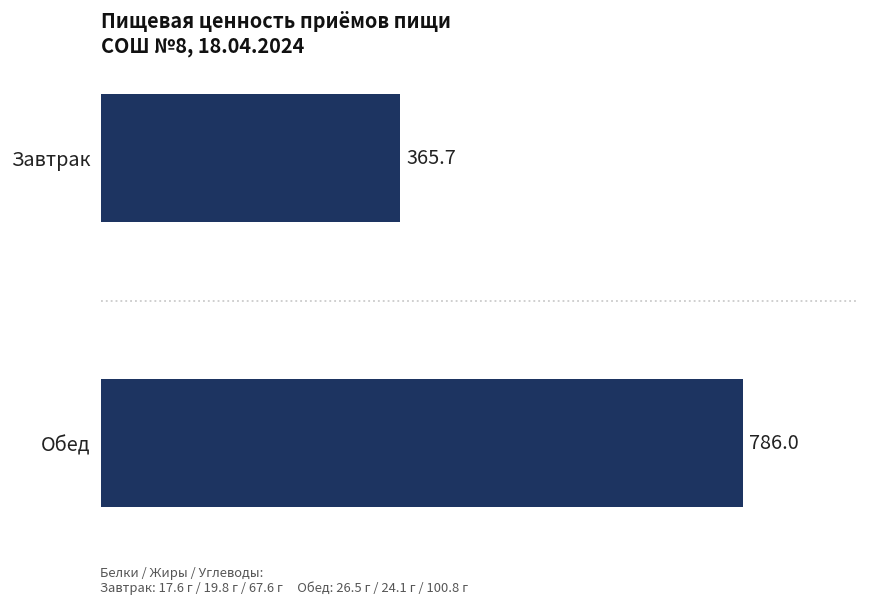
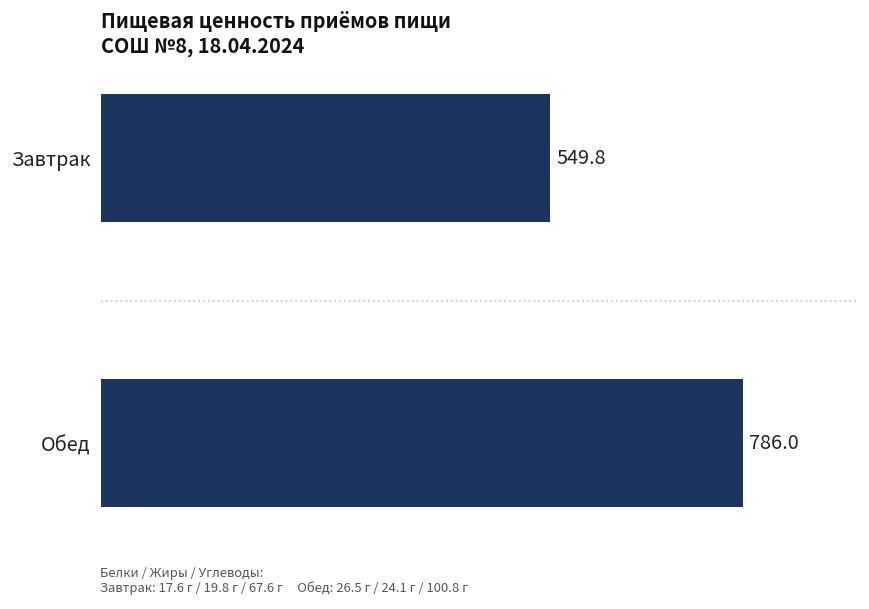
Завтрак: 365.7 -> 549.8
